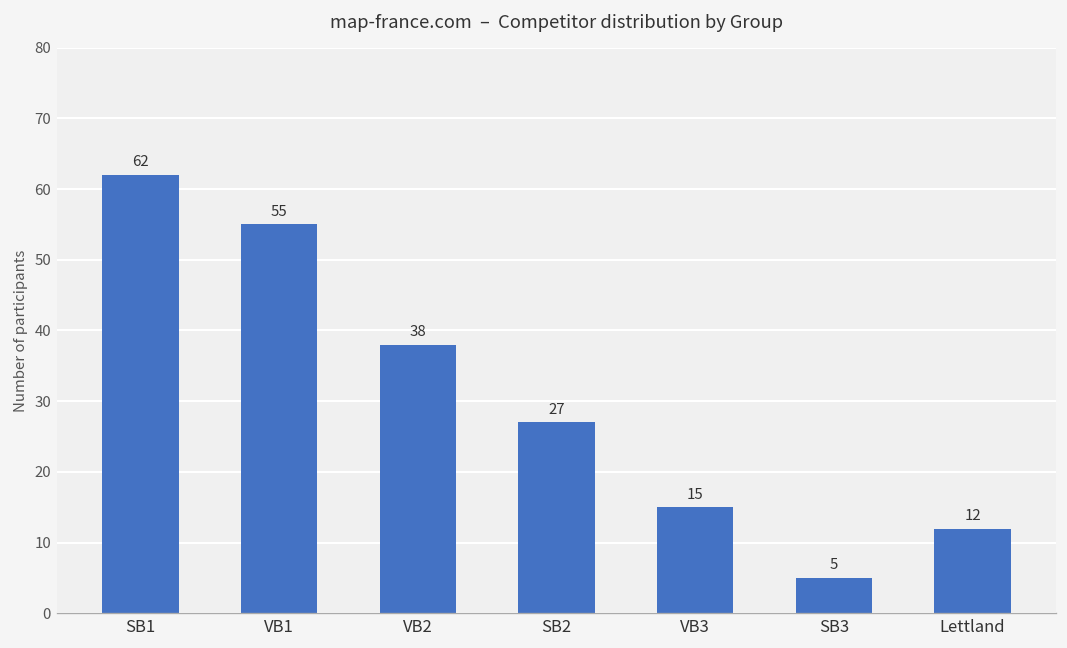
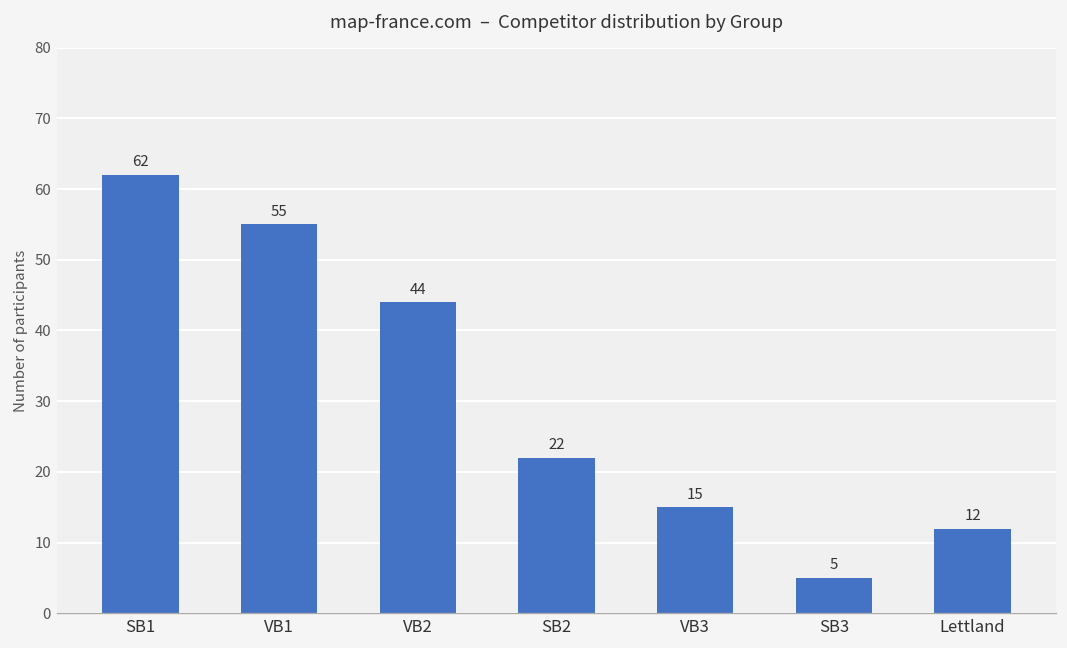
VB2: 38 -> 44
SB2: 27 -> 22
